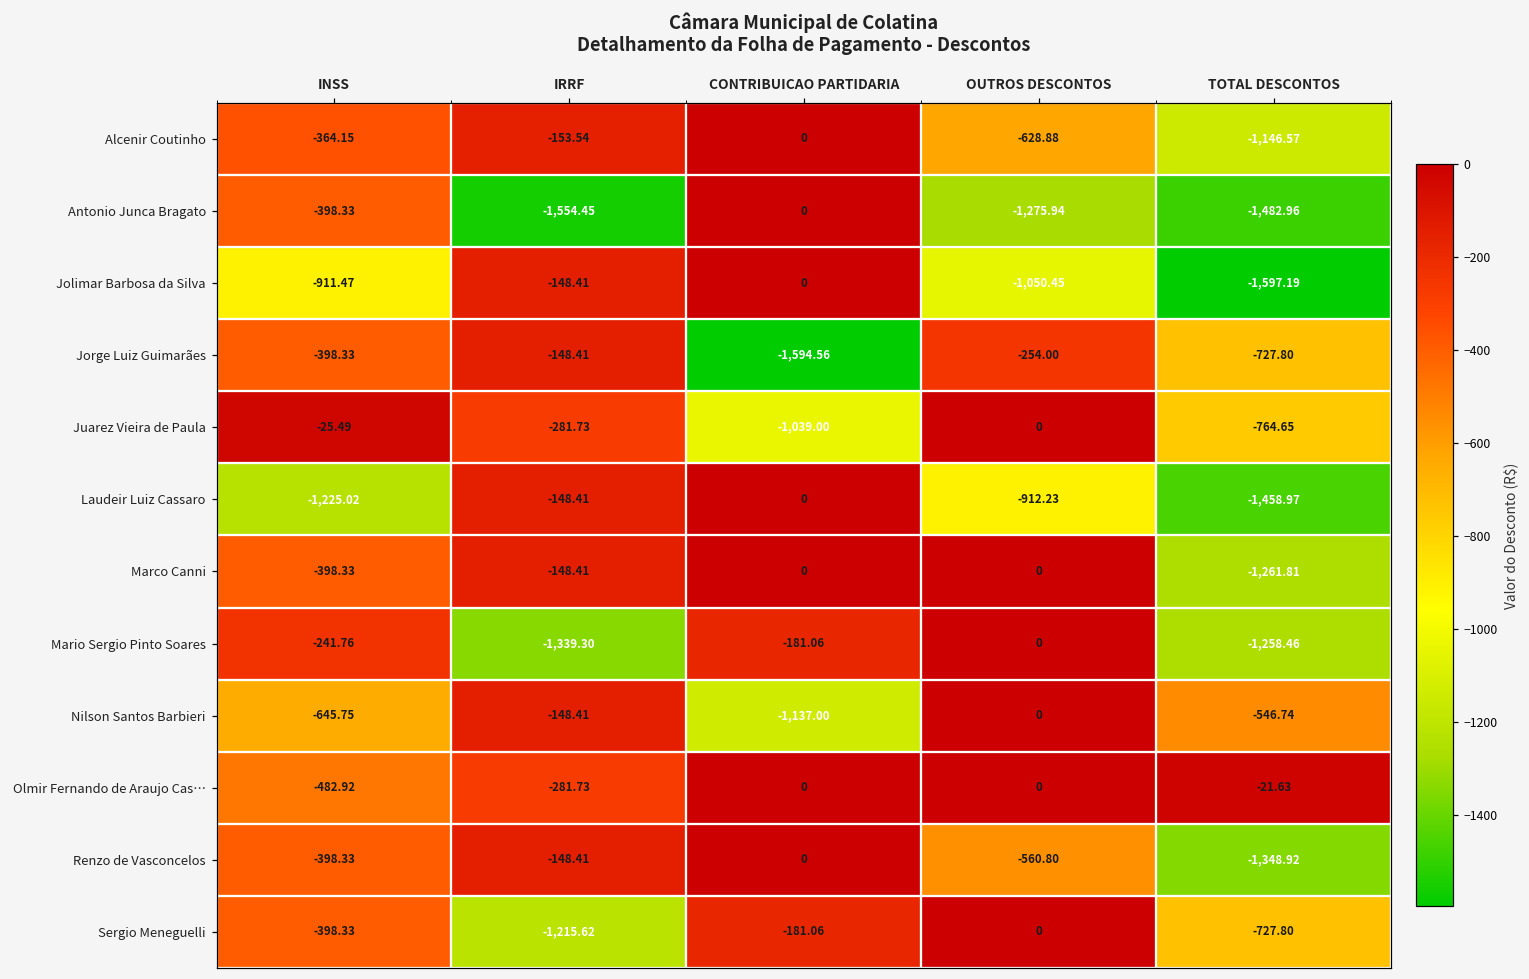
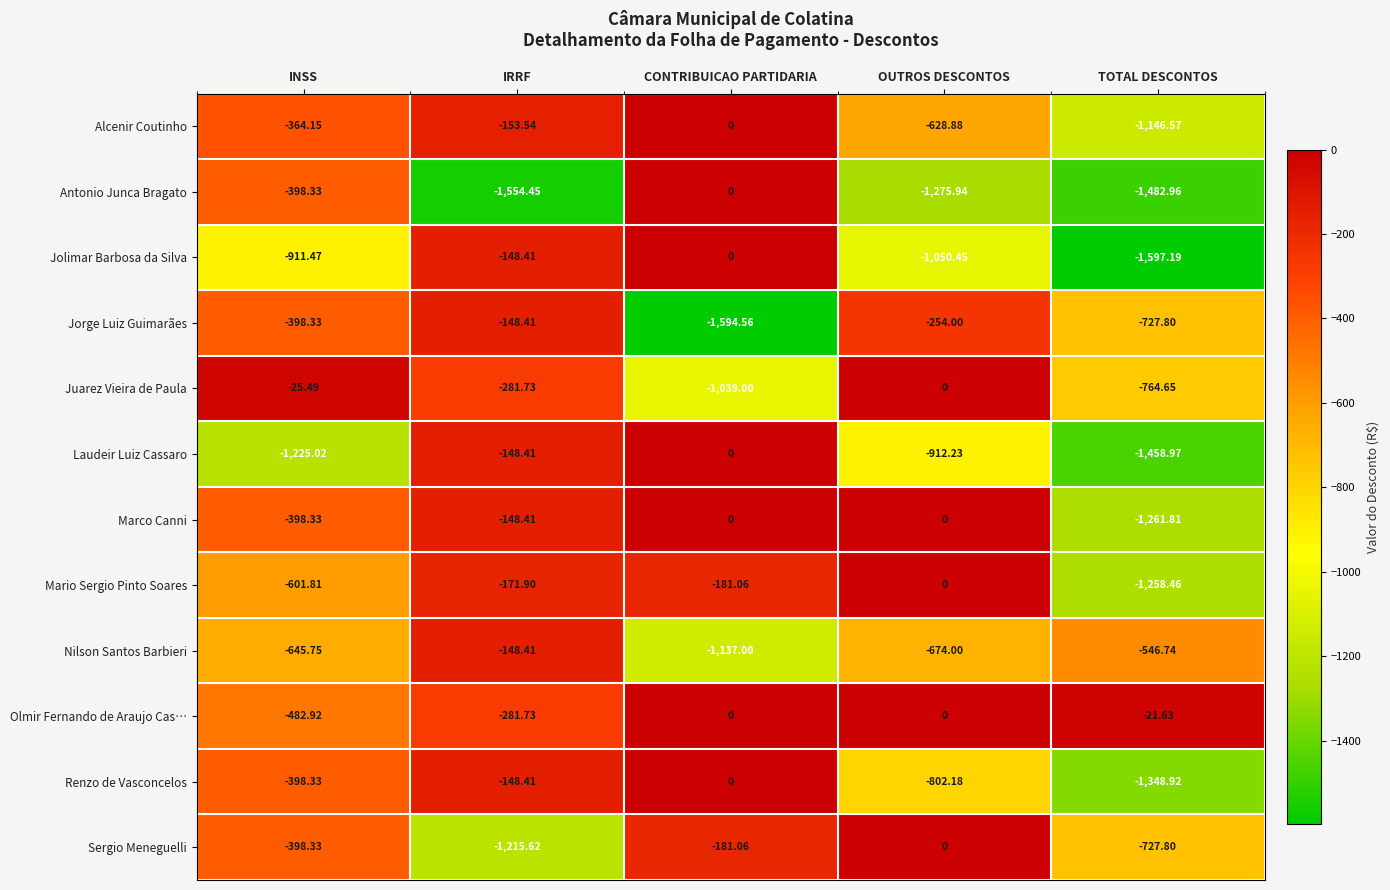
Mario Sergio Pinto Soares, INSS: -241.76 -> -601.81
Mario Sergio Pinto Soares, IRRF: -1,339.30 -> -171.90
Nilson Santos Barbieri, OUTROS DESCONTOS: 0 -> -674.00
Renzo de Vasconcelos, OUTROS DESCONTOS: -560.80 -> -802.18
